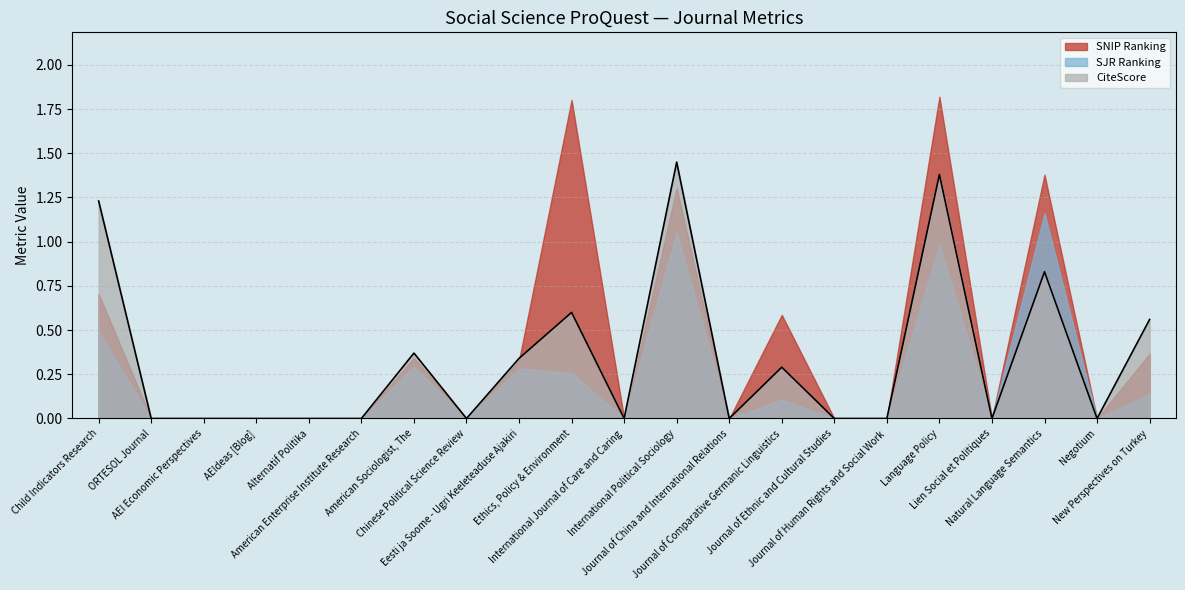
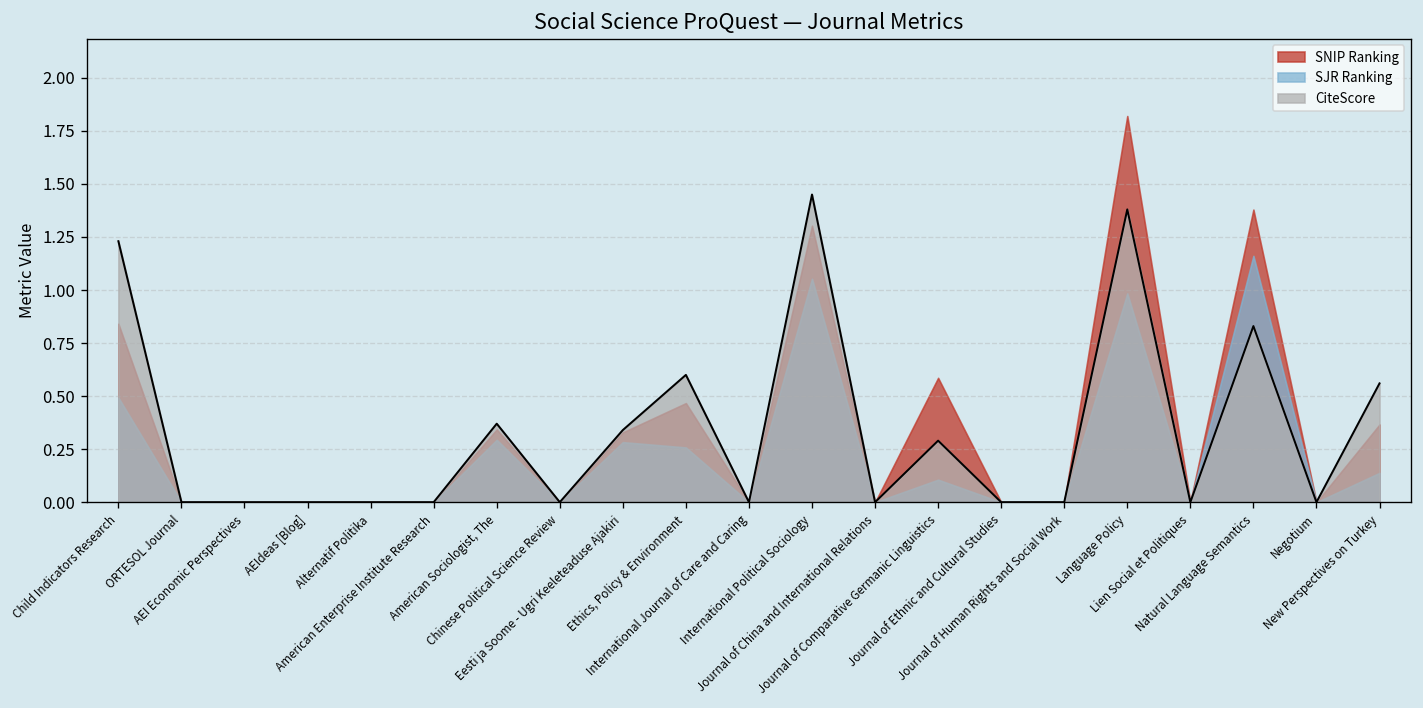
SNIP Ranking, Child Indicators Research: 0.70 -> 0.84
SNIP Ranking, Ethics, Policy & Environment: 1.80 -> 0.47
